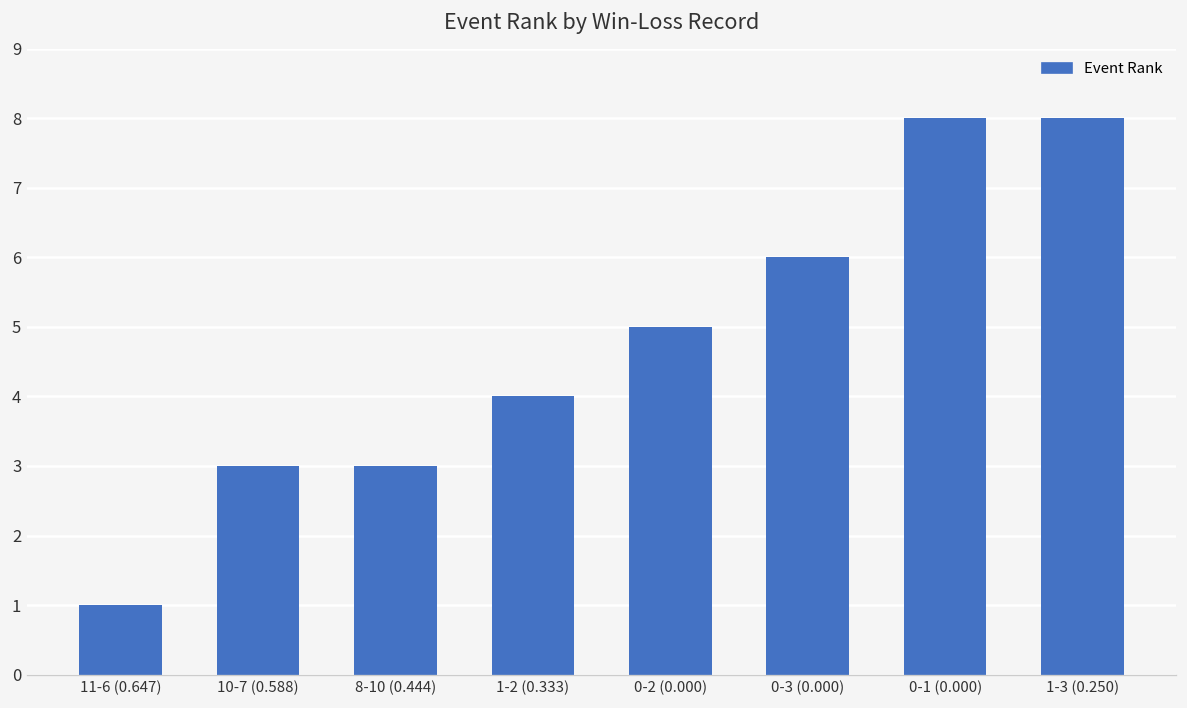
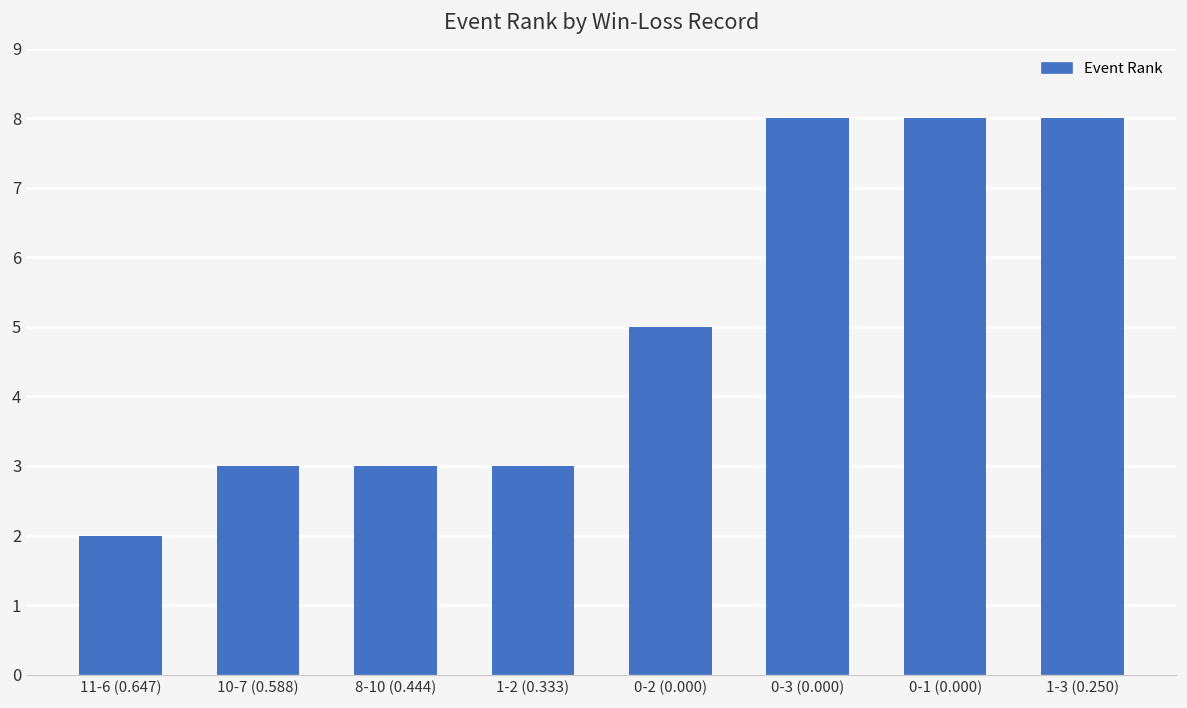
11-6 (0.647): 1 -> 2
1-2 (0.333): 4 -> 3
0-3 (0.000): 6 -> 8
